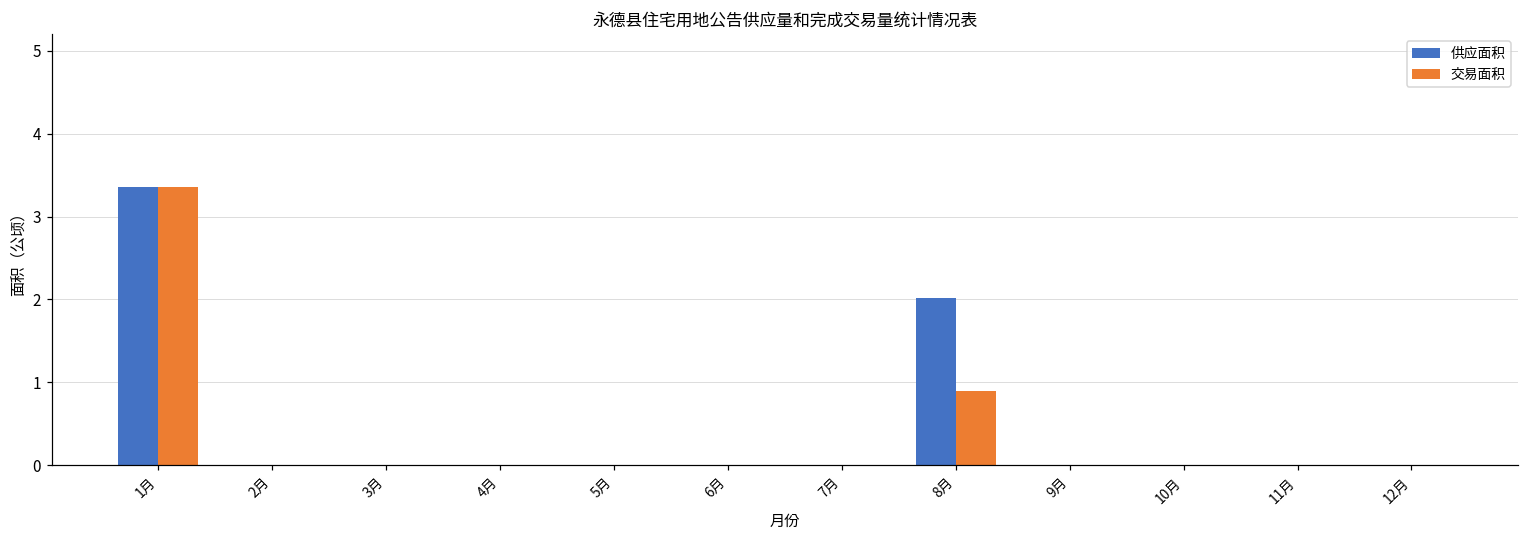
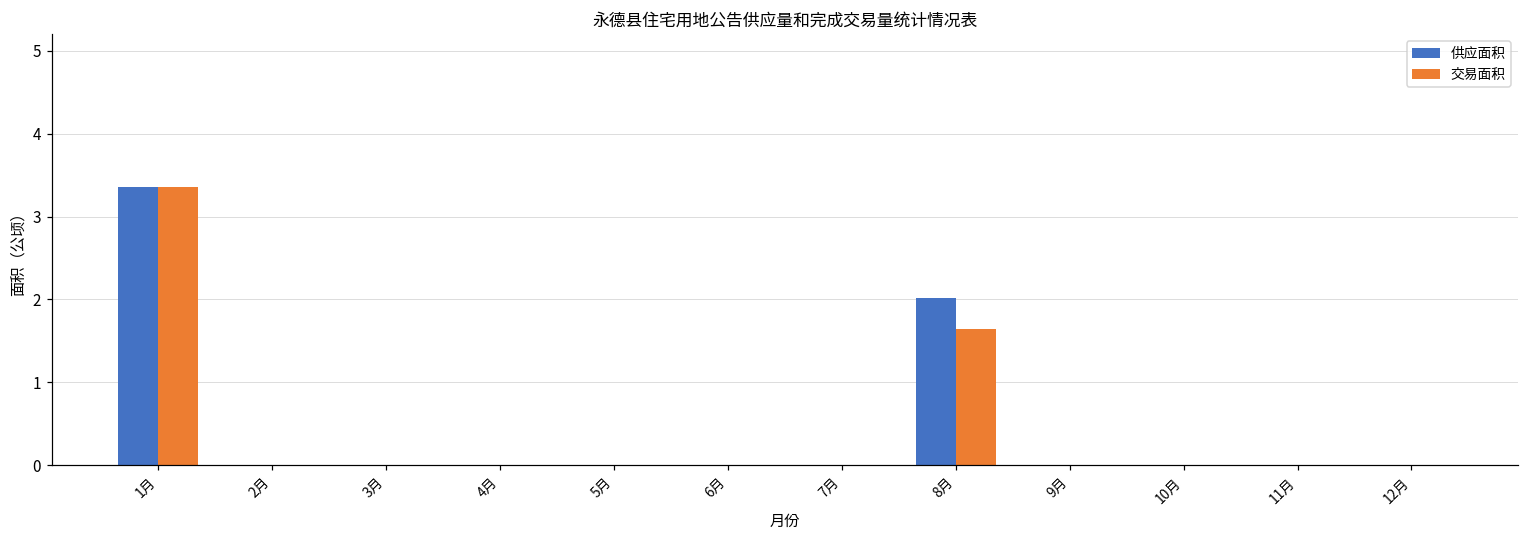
交易面积, 8月: 0.9 -> 1.6
